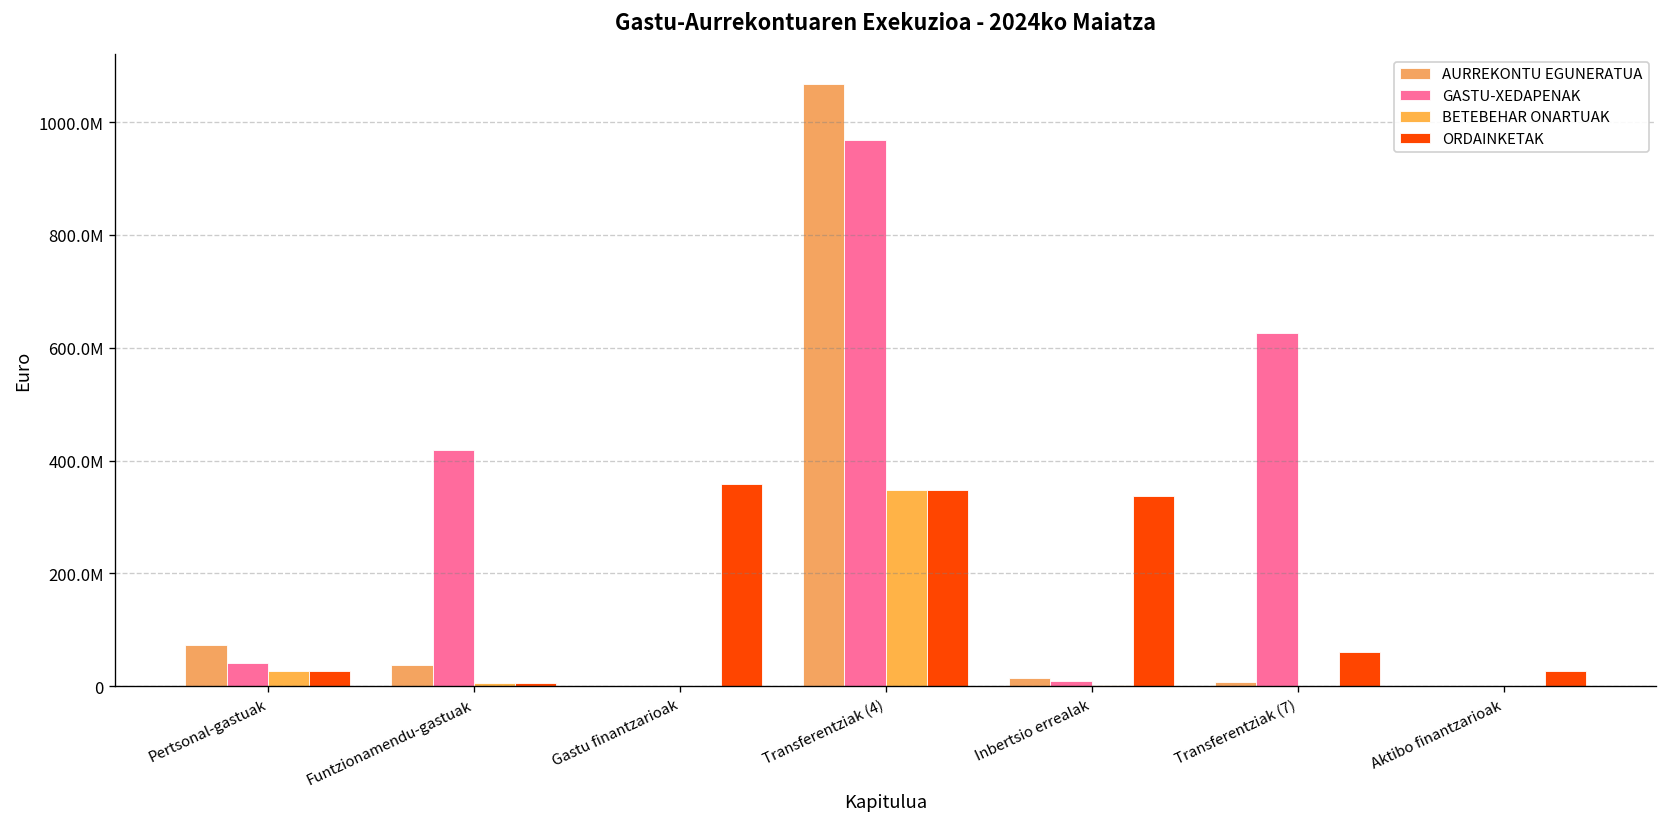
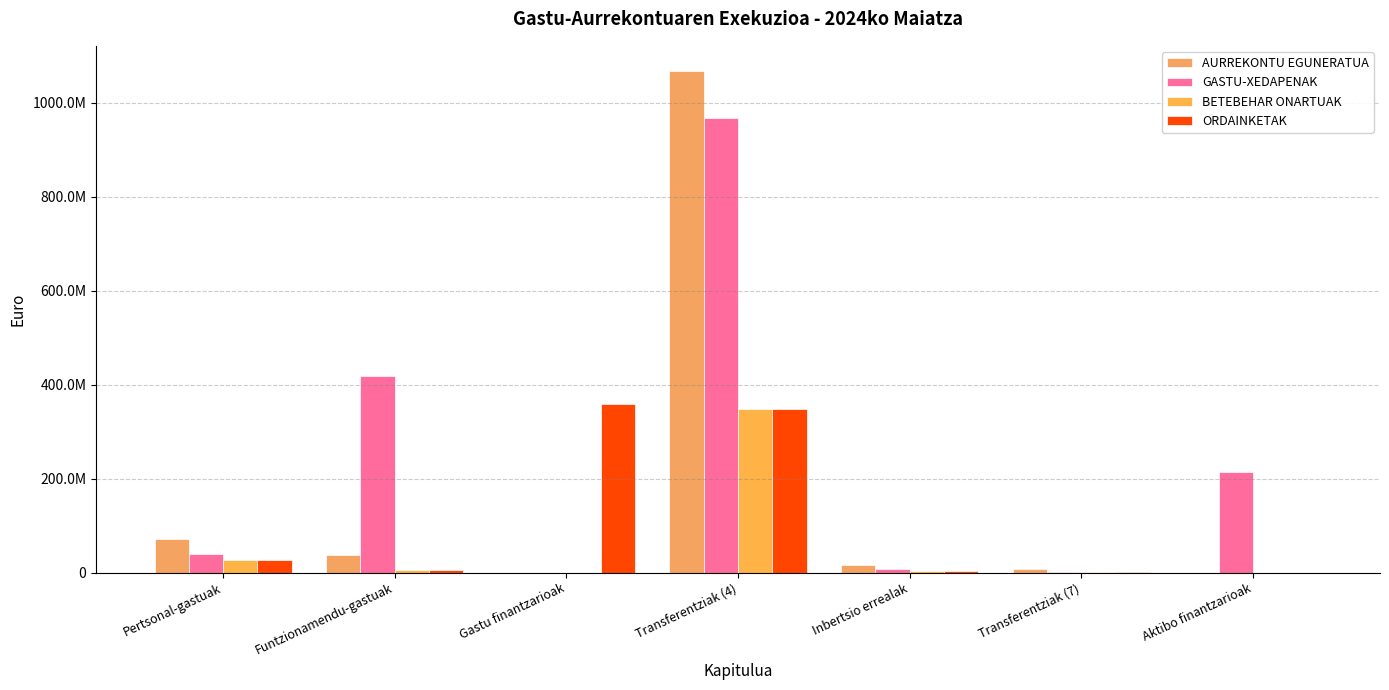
ORDAINKETAK, Inbertsio errealak: 340000000 -> 0
GASTU-XEDAPENAK, Transferentziak (7): 630000000 -> 0
ORDAINKETAK, Transferentziak (7): 60000000 -> 0
GASTU-XEDAPENAK, Aktibo finantzarioak: 0 -> 210000000
ORDAINKETAK, Aktibo finantzarioak: 30000000 -> 0
